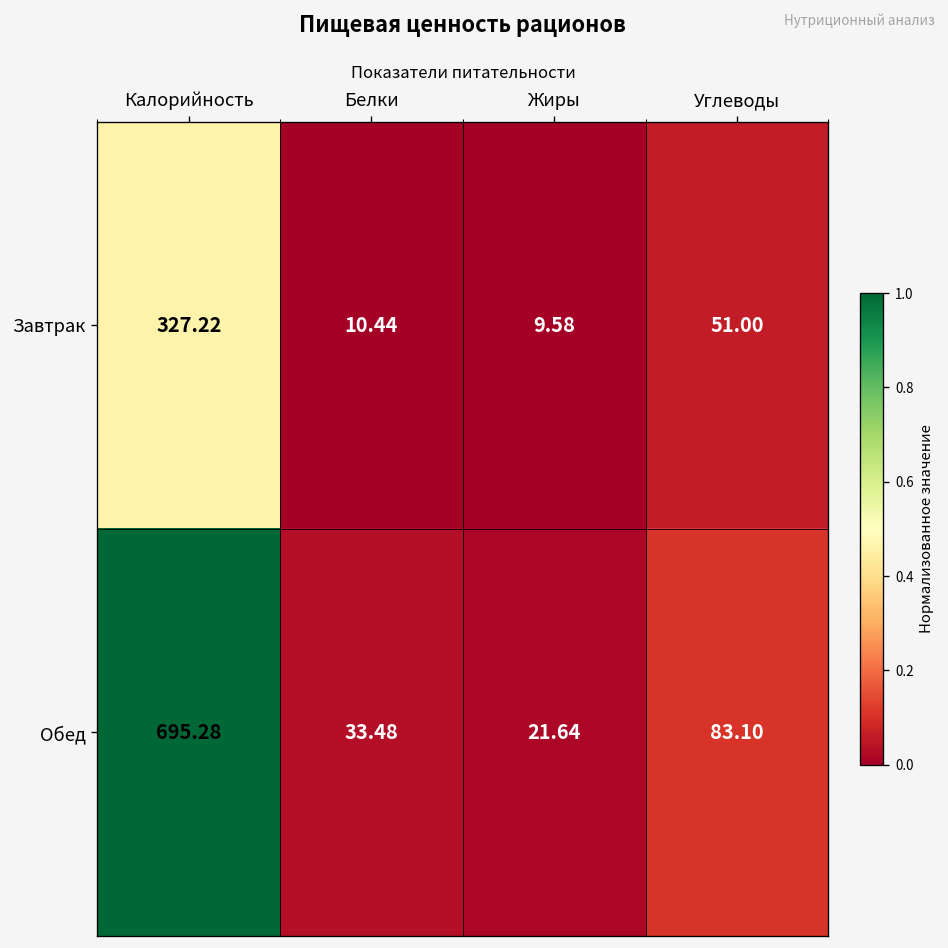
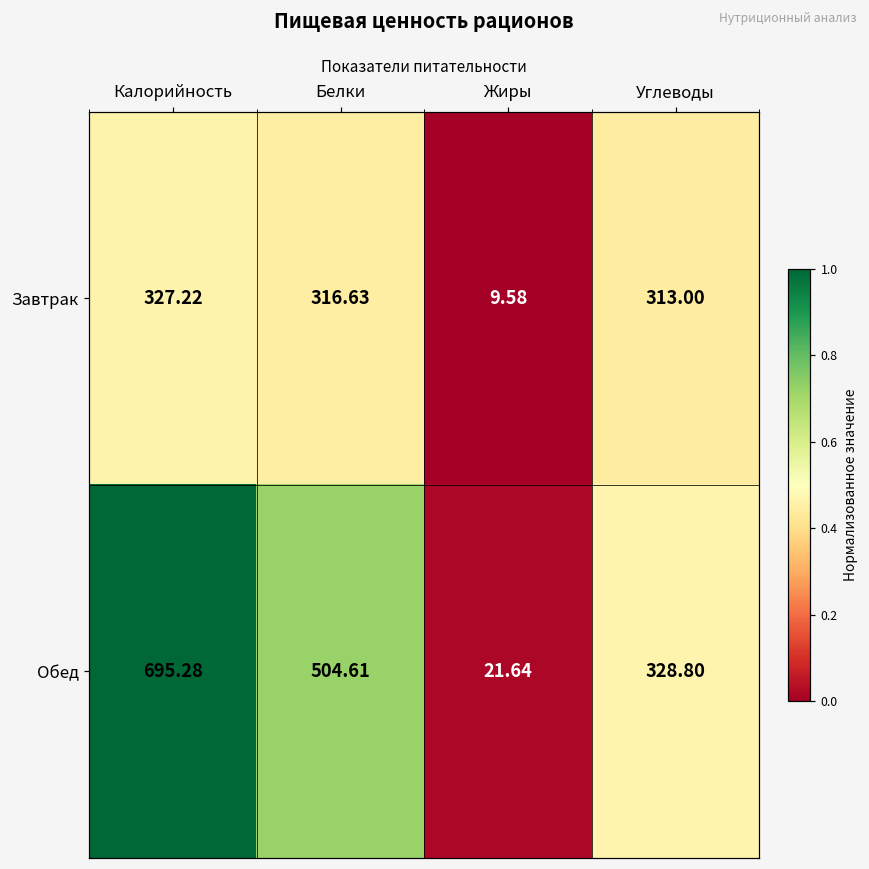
Завтрак, Белки: 10.44 -> 316.63
Завтрак, Углеводы: 51.00 -> 313.00
Обед, Белки: 33.48 -> 504.61
Обед, Углеводы: 83.10 -> 328.80
